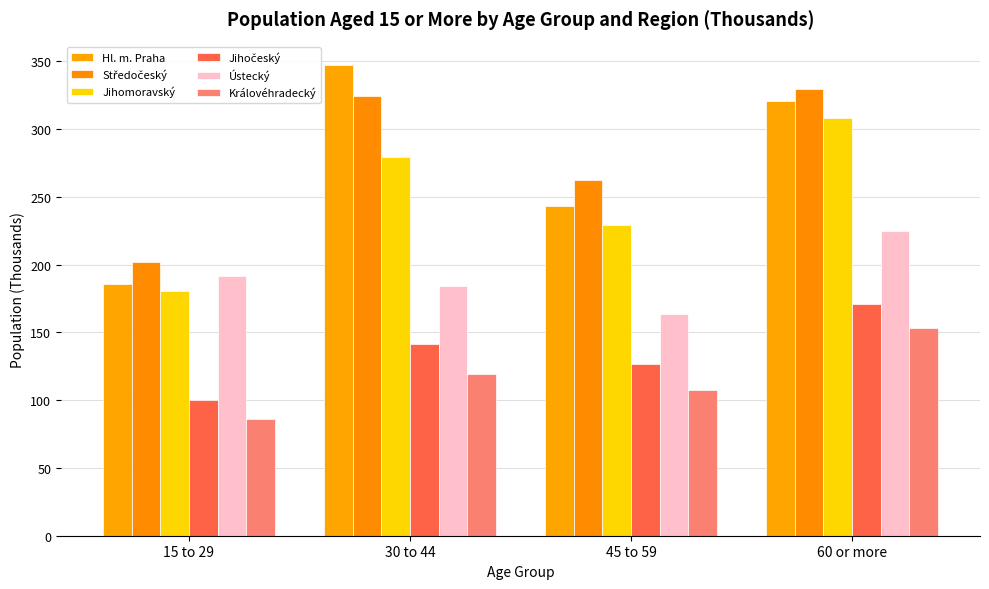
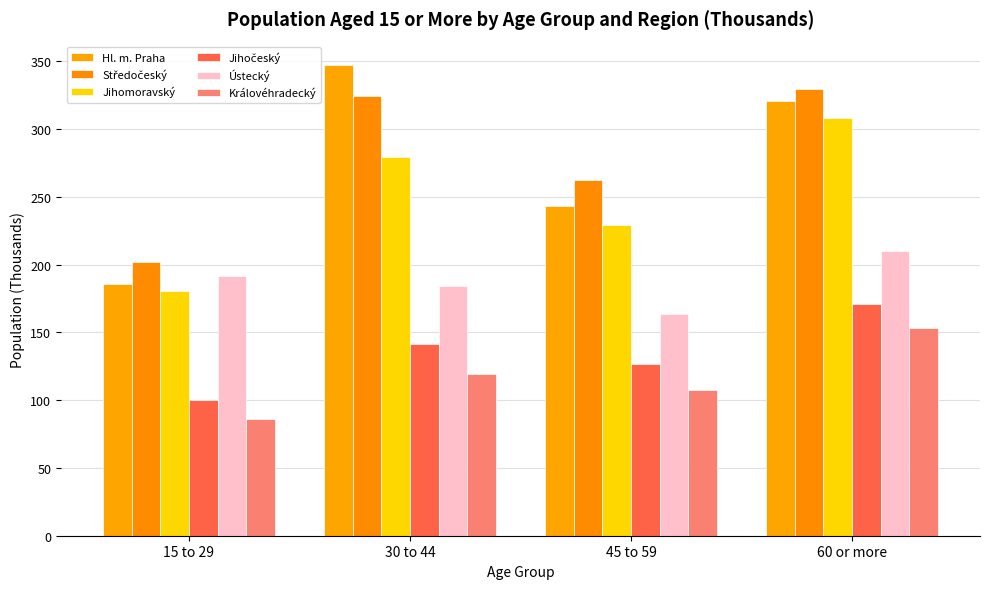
Ústecký, 60 or more: 225 -> 210
